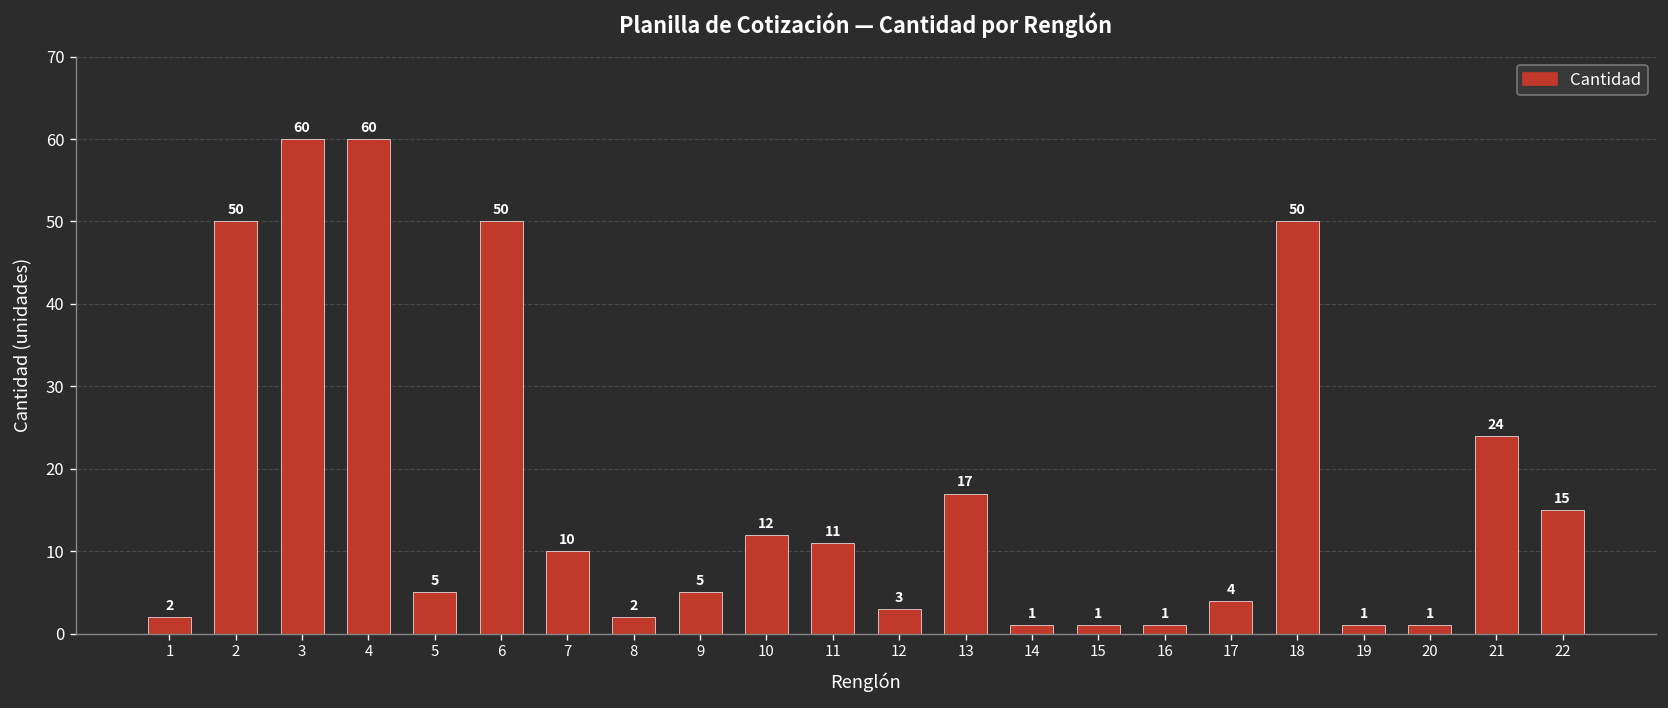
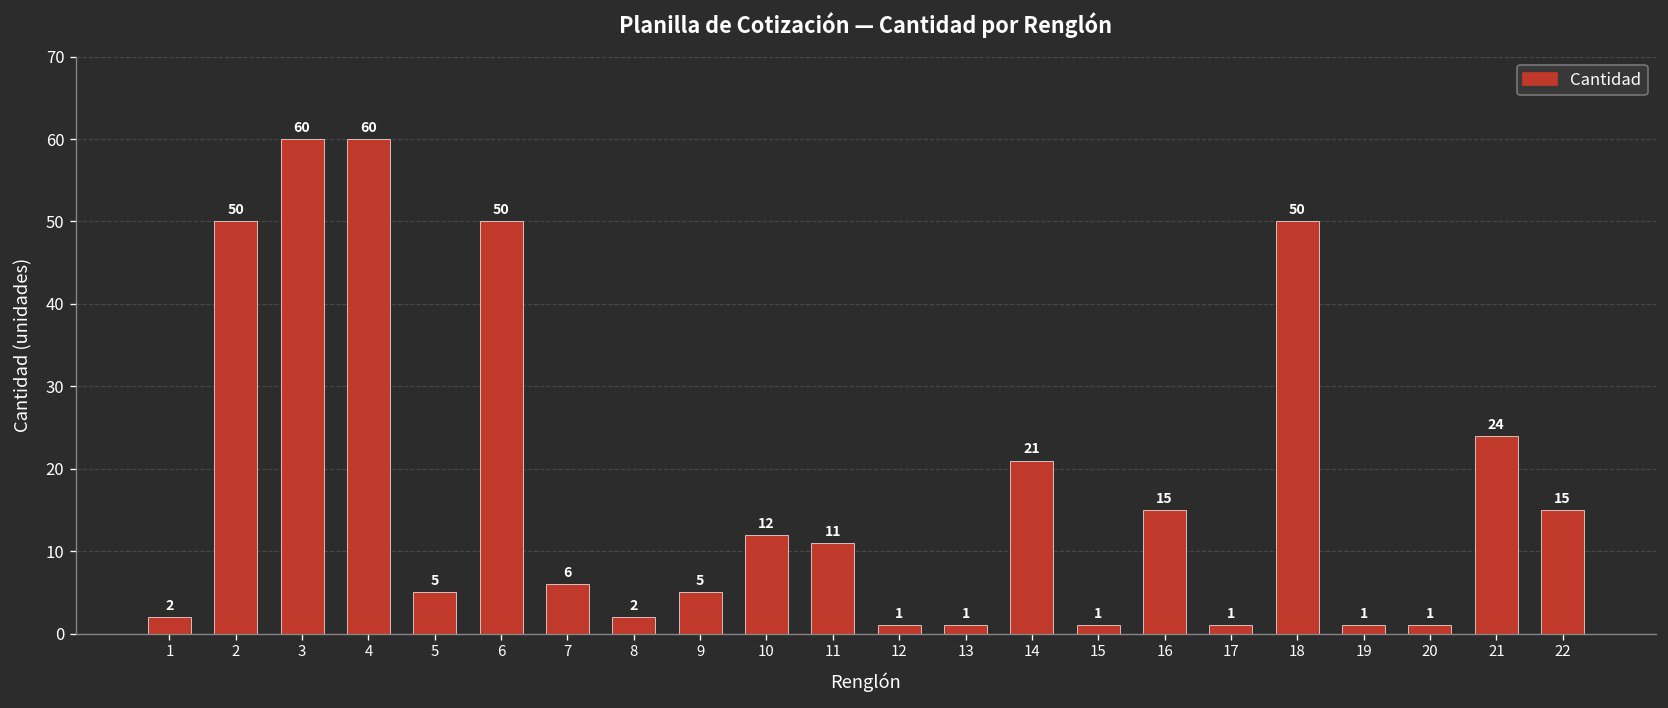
7: 10 -> 6
12: 3 -> 1
13: 17 -> 1
14: 1 -> 21
16: 1 -> 15
17: 4 -> 1
